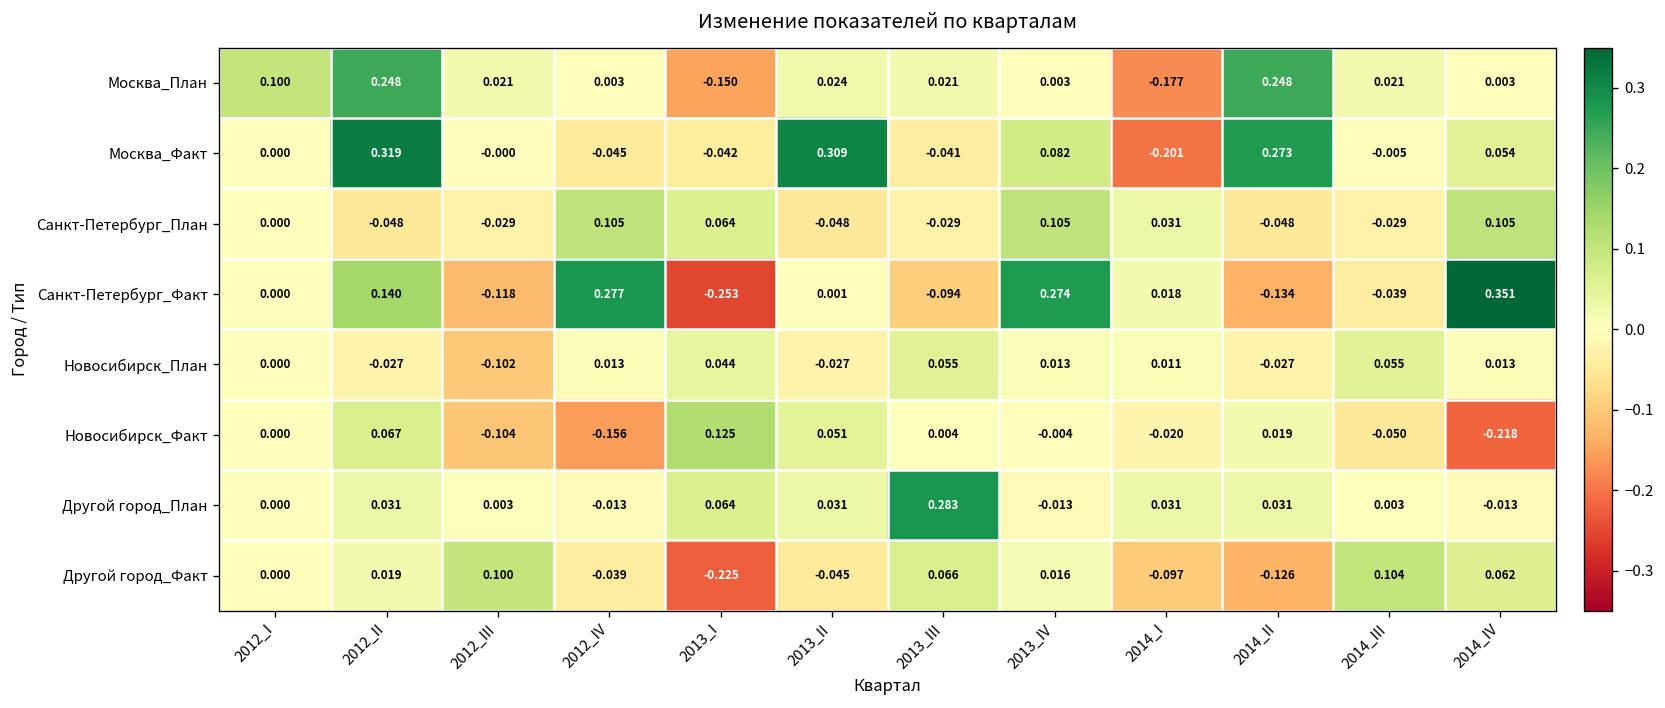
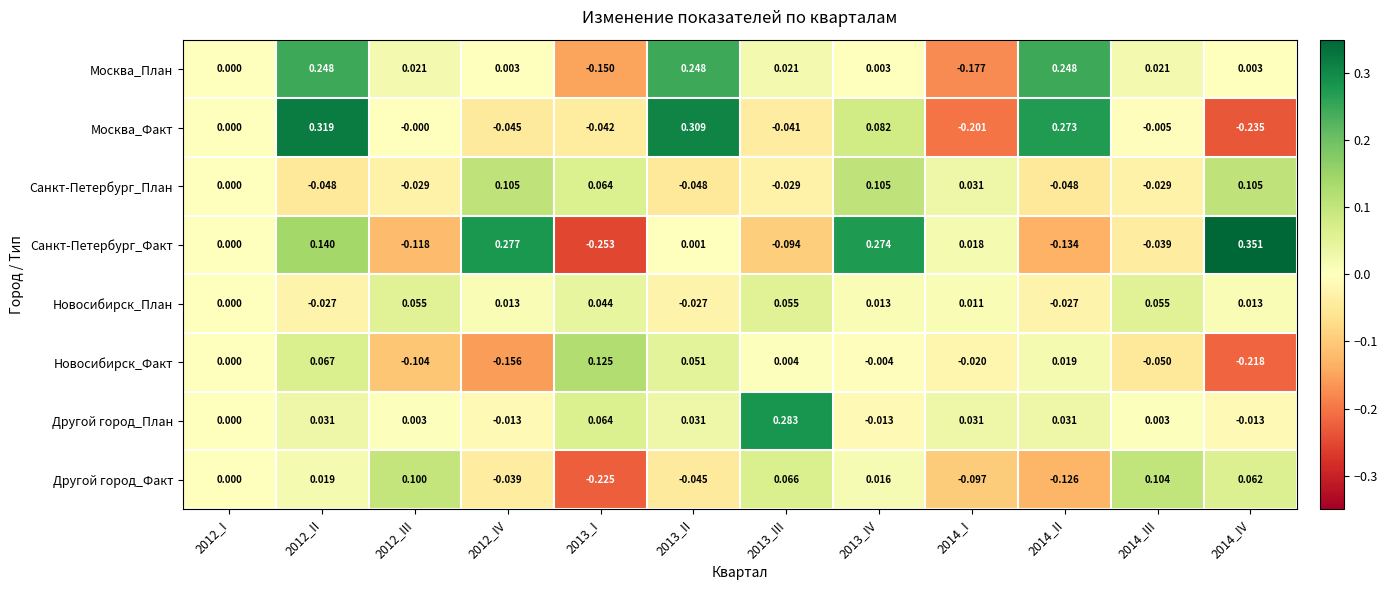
Москва_План, 2012_I: 0.100 -> 0.000
Москва_План, 2013_II: 0.024 -> 0.248
Москва_Факт, 2014_IV: 0.054 -> -0.235
Новосибирск_План, 2012_III: -0.102 -> 0.055
